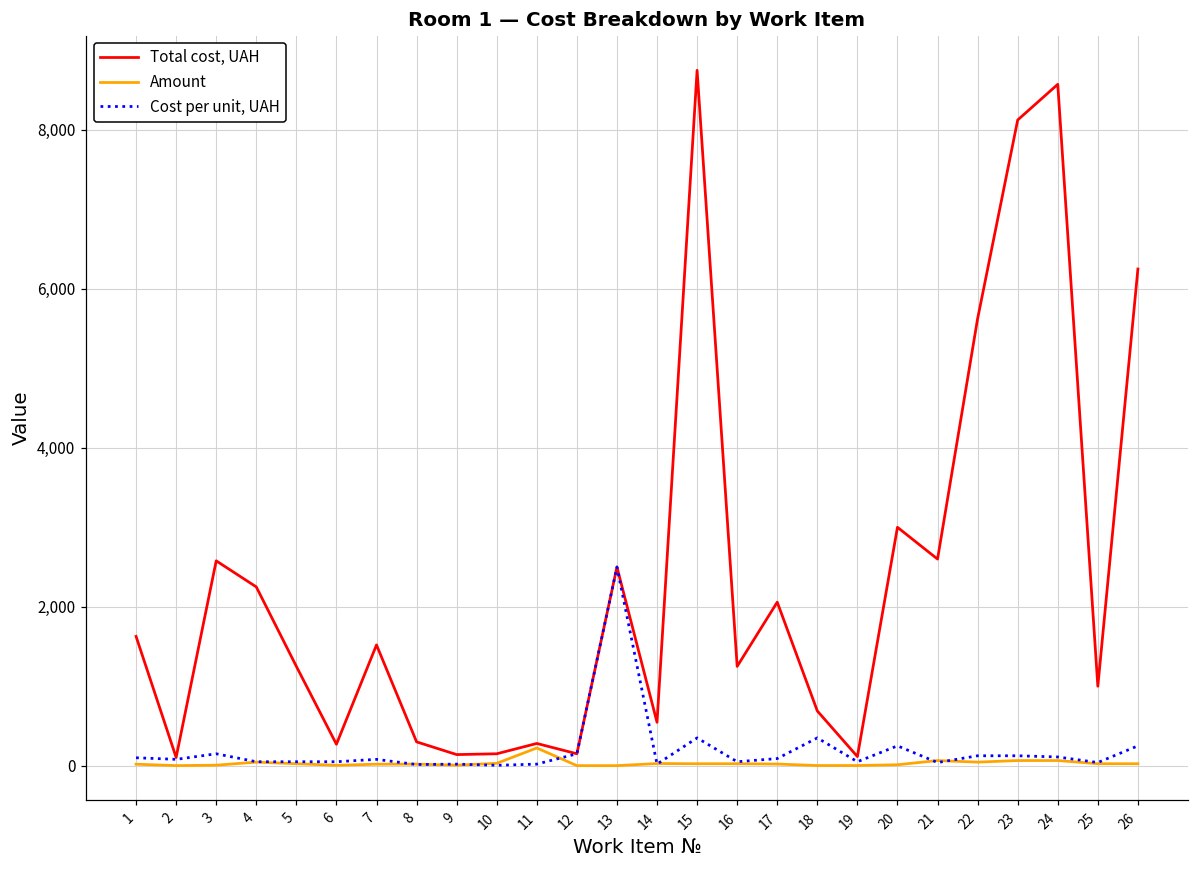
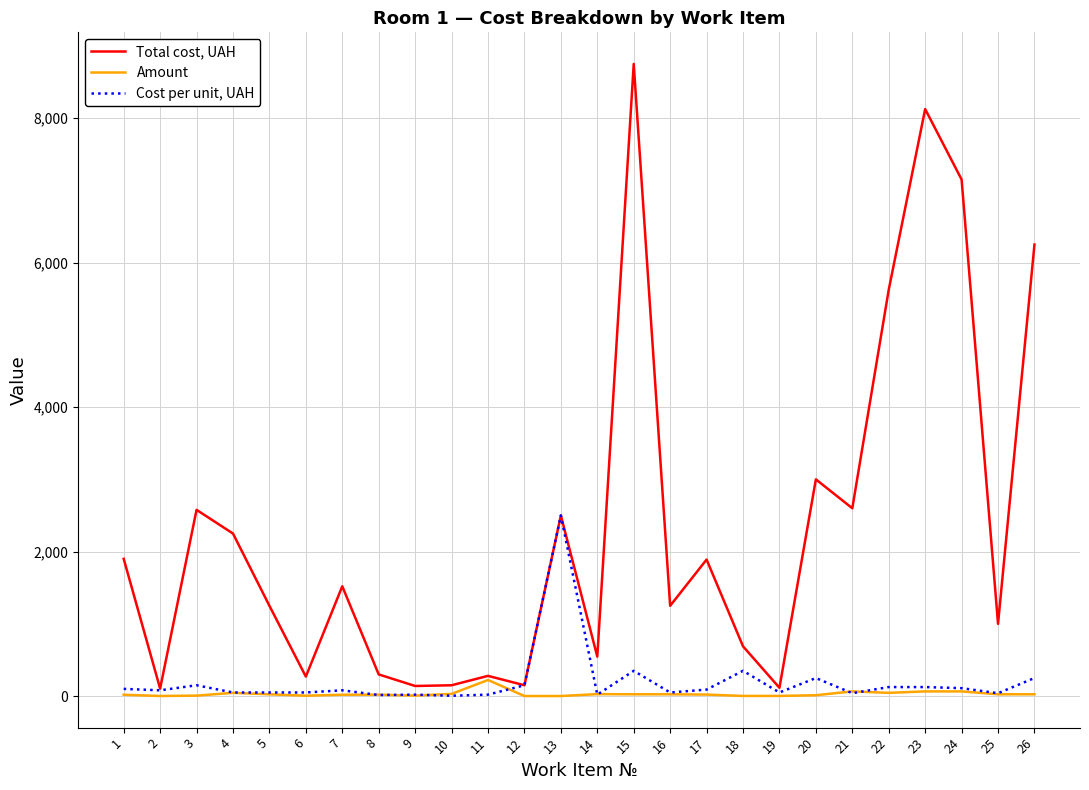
Total cost, UAH, 1: 1,600 -> 1,900
Total cost, UAH, 17: 2,100 -> 1,900
Total cost, UAH, 24: 8,600 -> 7,200
